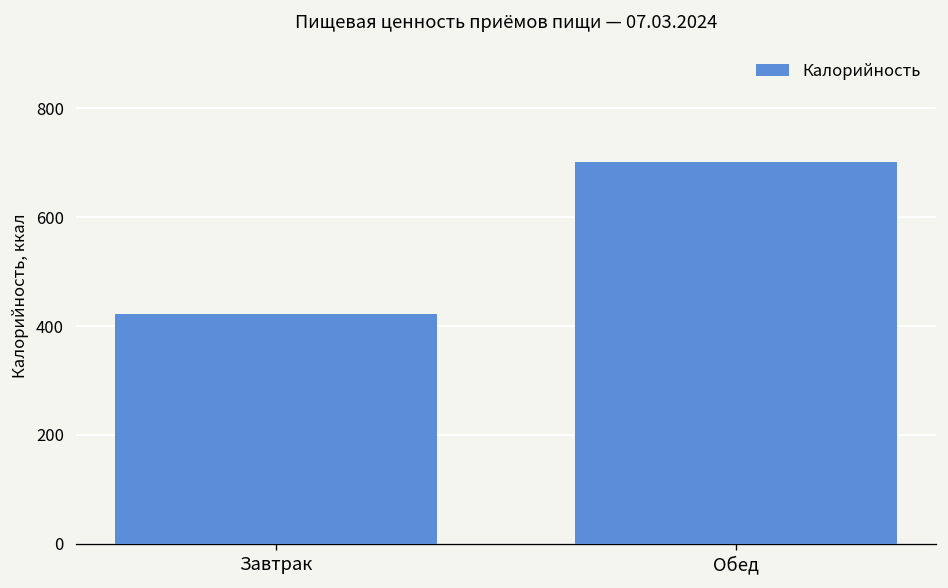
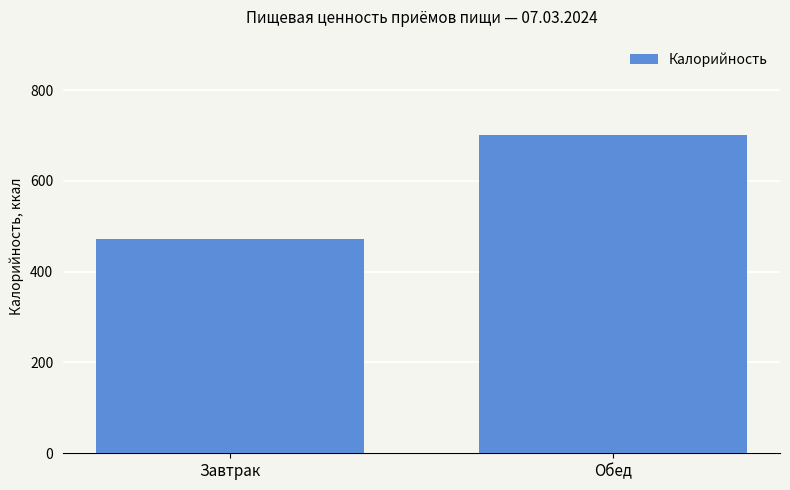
Завтрак: 420 -> 470
